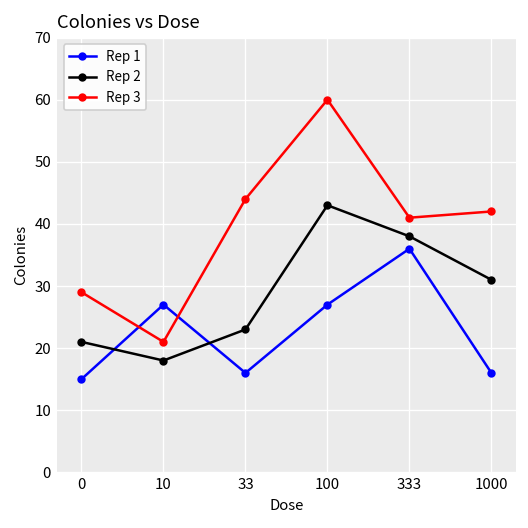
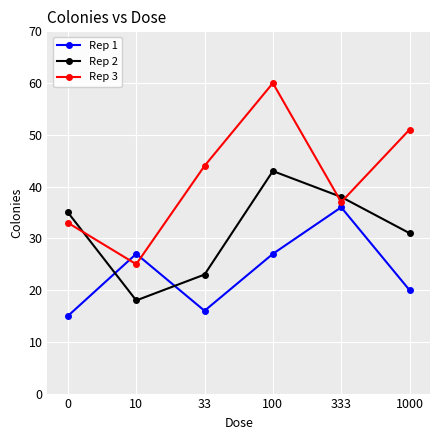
Rep 2, 0: 21 -> 35
Rep 3, 0: 29 -> 33
Rep 3, 10: 21 -> 25
Rep 3, 333: 41 -> 37
Rep 1, 1000: 16 -> 20
Rep 3, 1000: 42 -> 51
